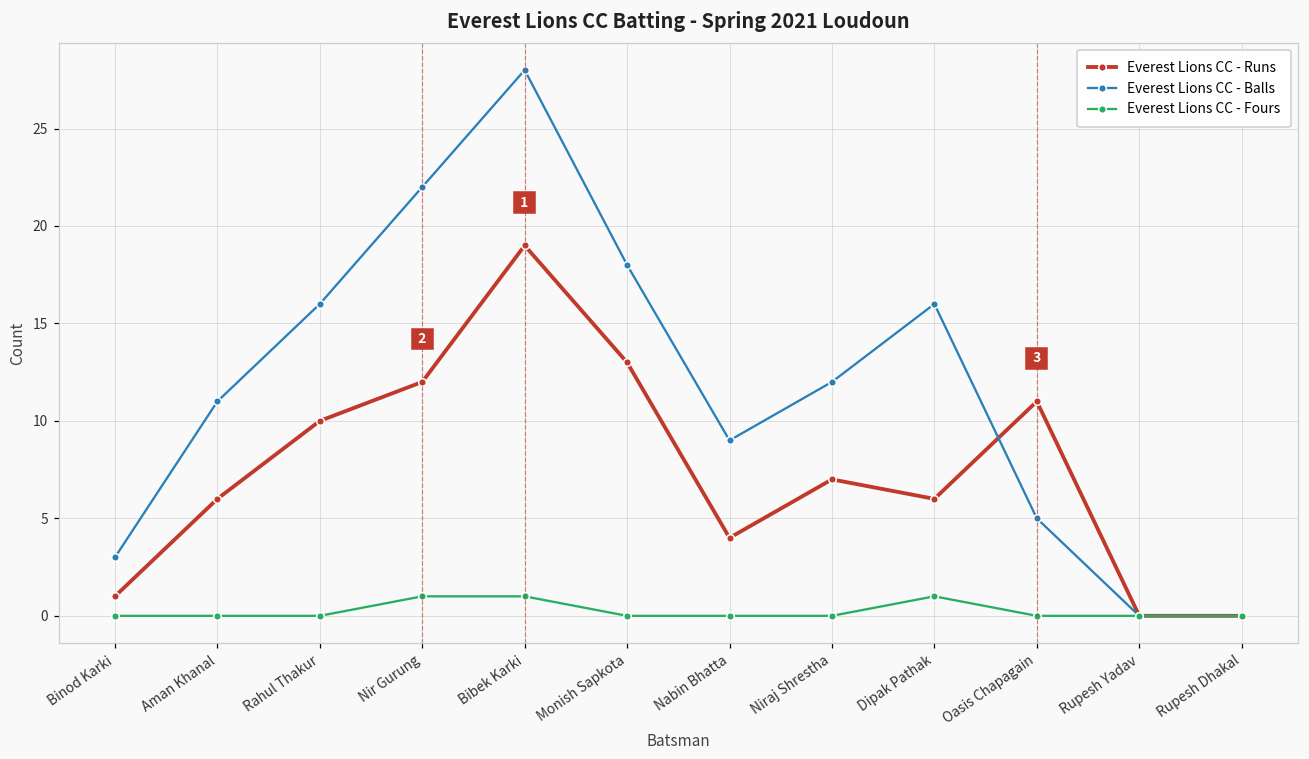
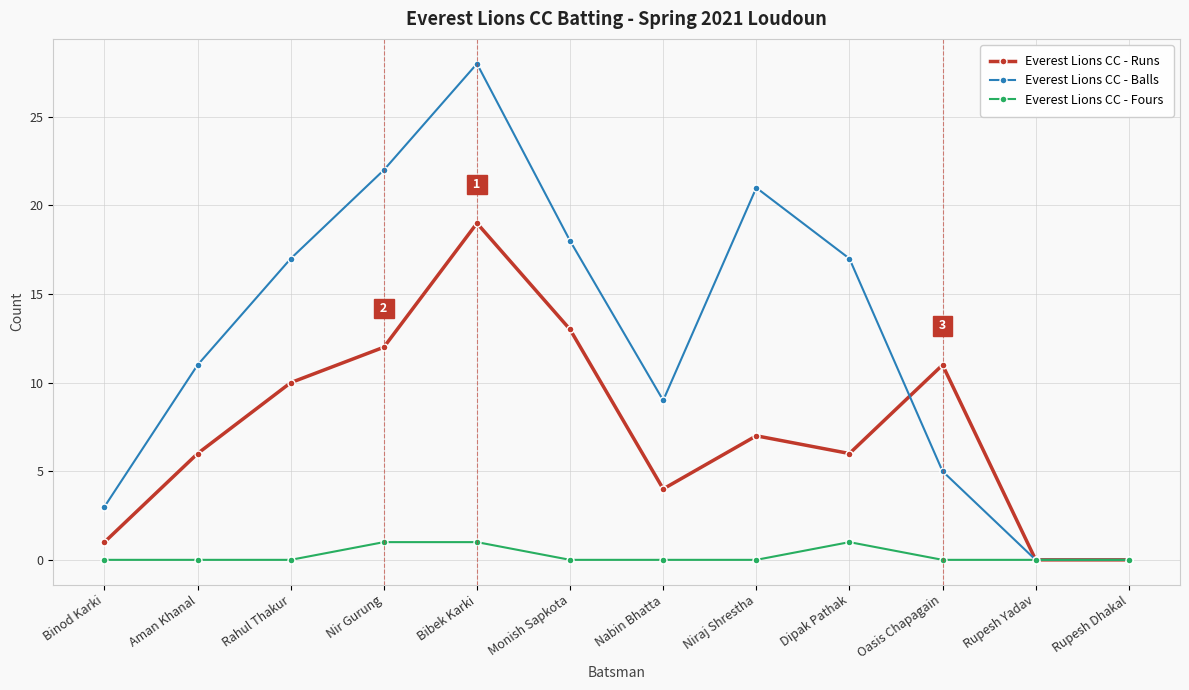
Everest Lions CC - Balls, Rahul Thakur: 16 -> 17
Everest Lions CC - Balls, Niraj Shrestha: 12 -> 21
Everest Lions CC - Balls, Dipak Pathak: 16 -> 17
